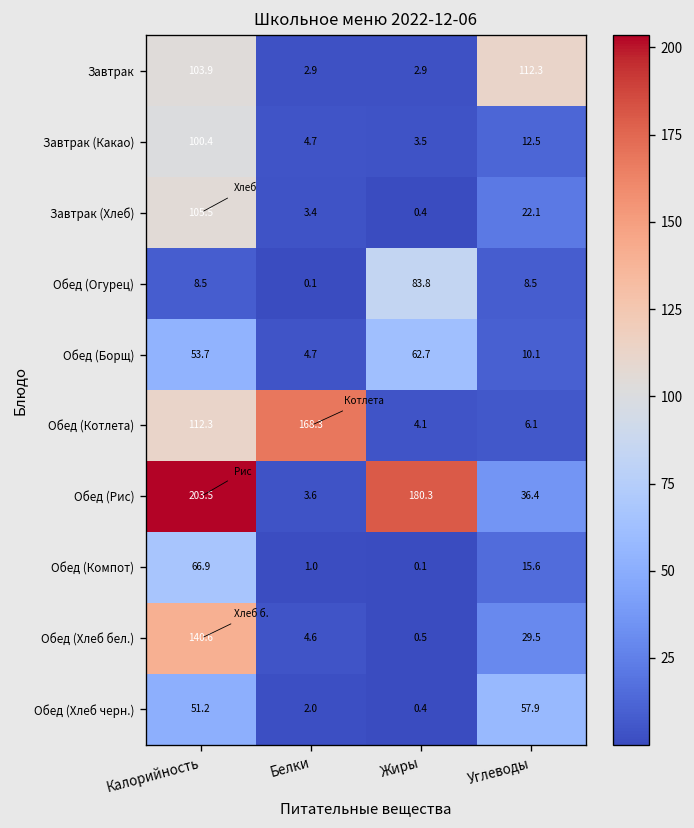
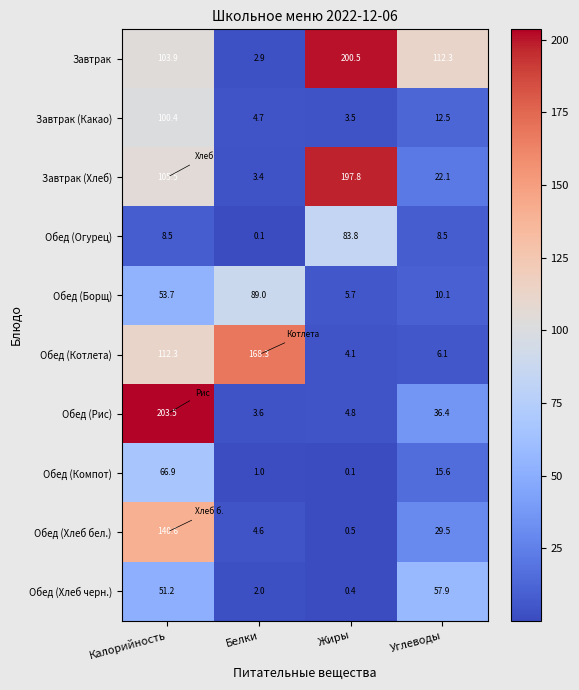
Завтрак, Жиры: 2.9 -> 200.5
Завтрак (Хлеб), Жиры: 0.4 -> 197.8
Обед (Борщ), Белки: 4.7 -> 89.0
Обед (Борщ), Жиры: 62.7 -> 5.7
Обед (Рис), Жиры: 180.3 -> 4.8
